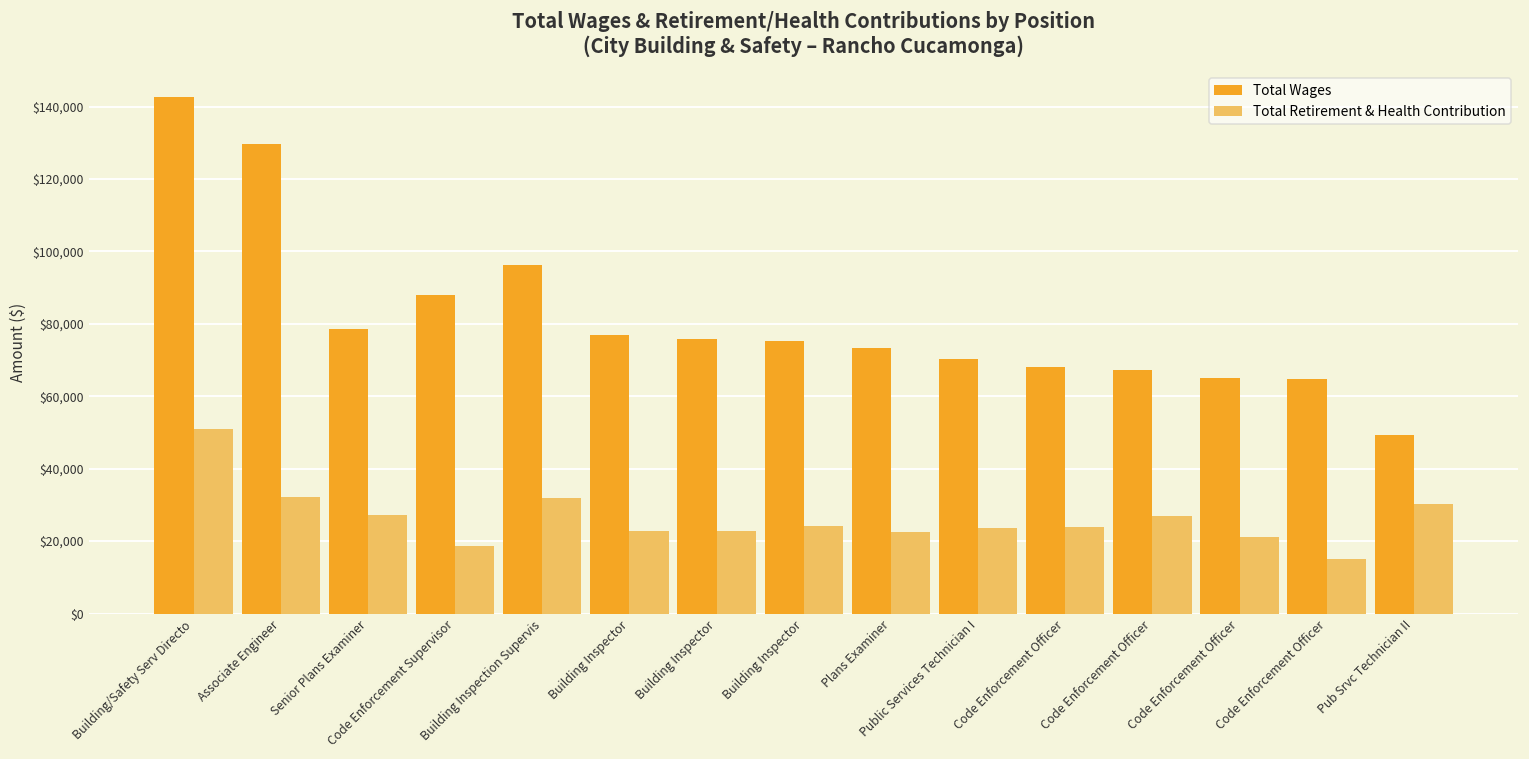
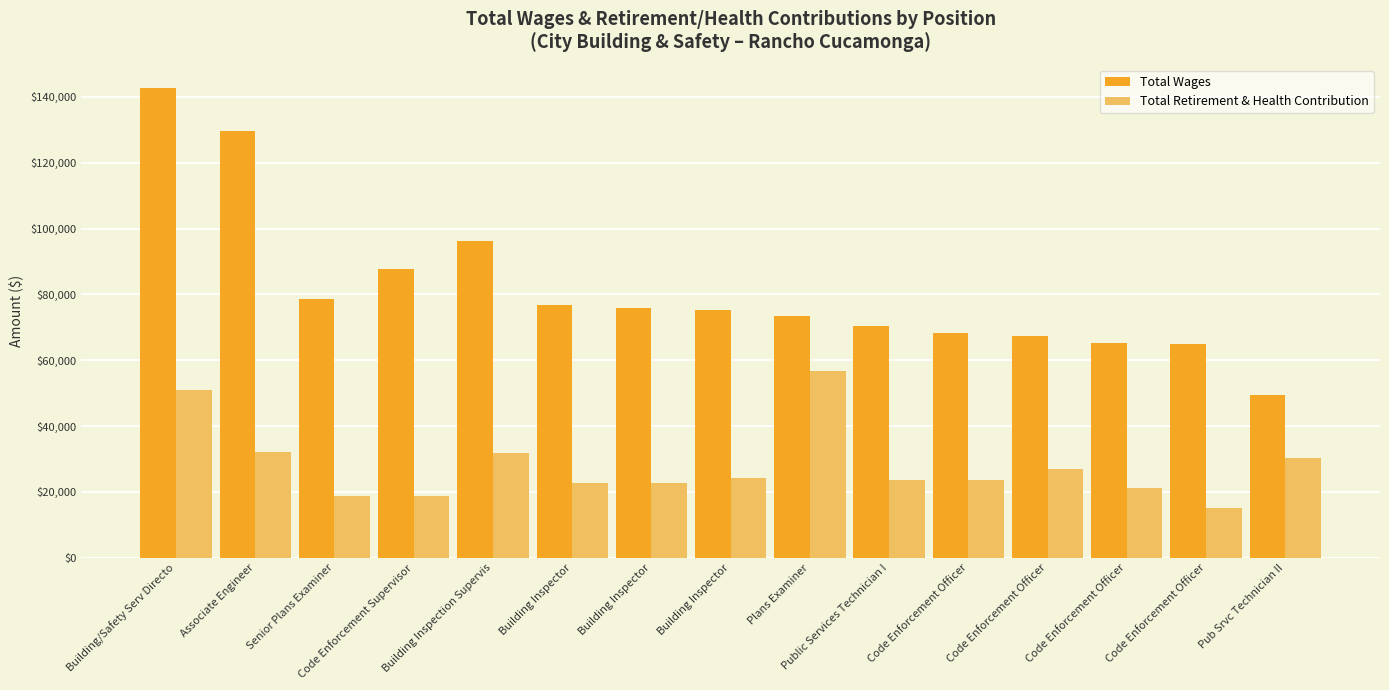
Total Retirement & Health Contribution, Senior Plans Examiner: $27,000 -> $19,000
Total Retirement & Health Contribution, Plans Examiner: $23,000 -> $57,000
